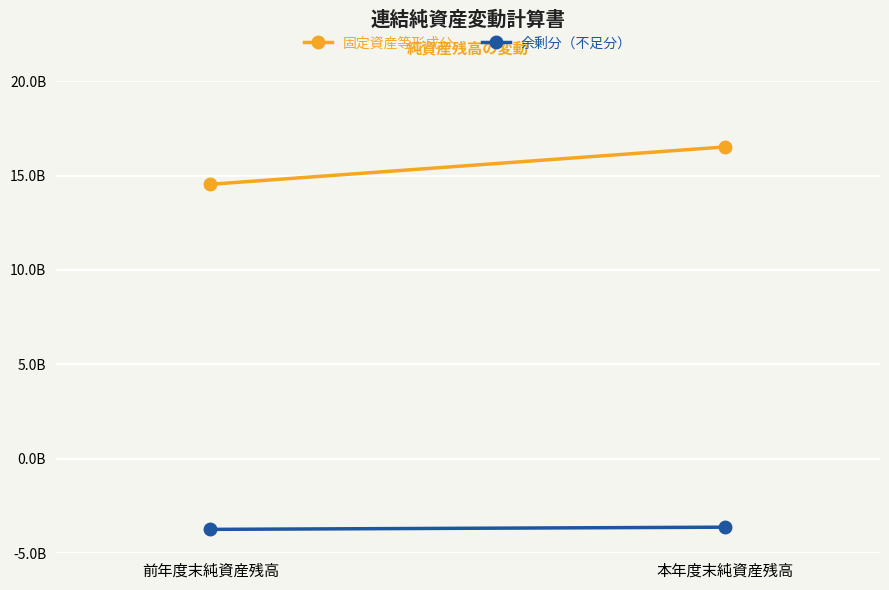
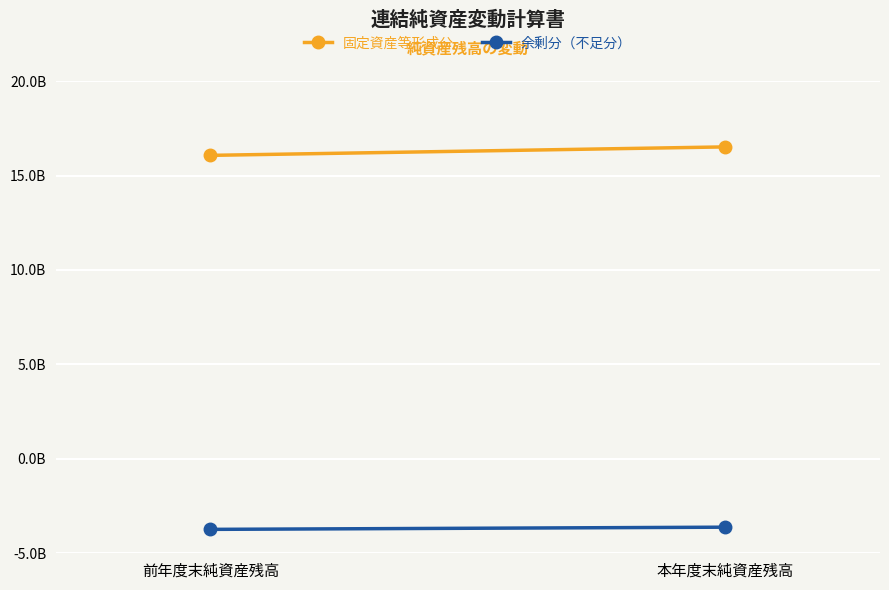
固定資産等形成分, 前年度末純資産残高: 14500000000 -> 16100000000
